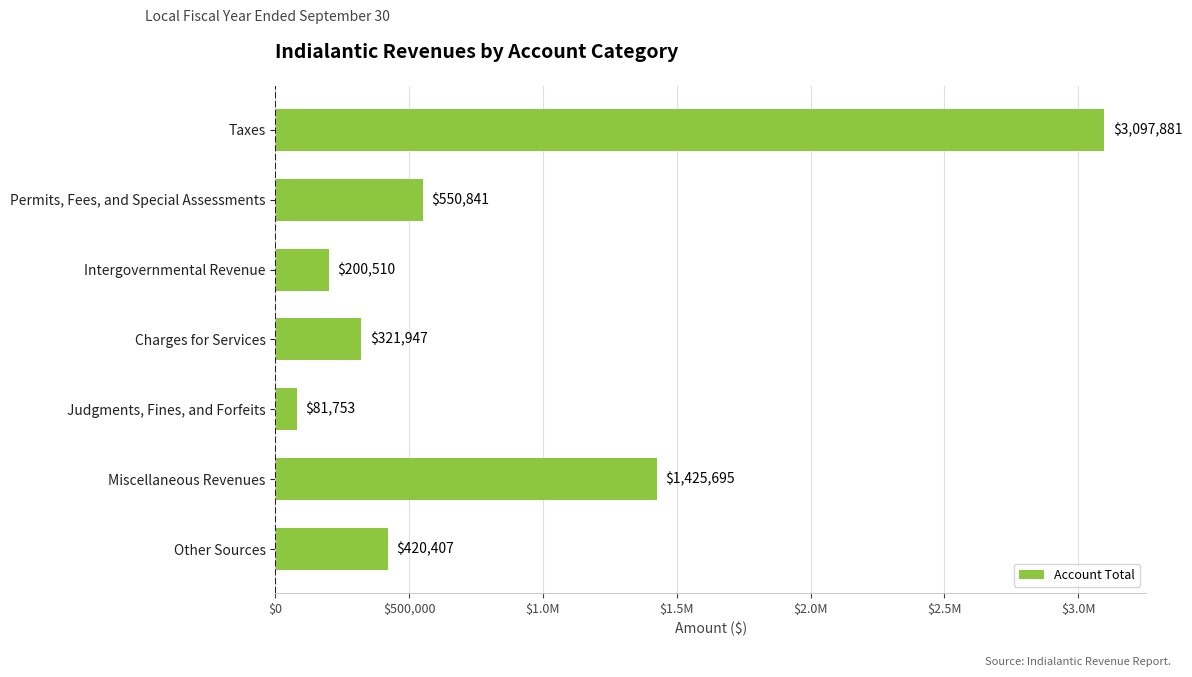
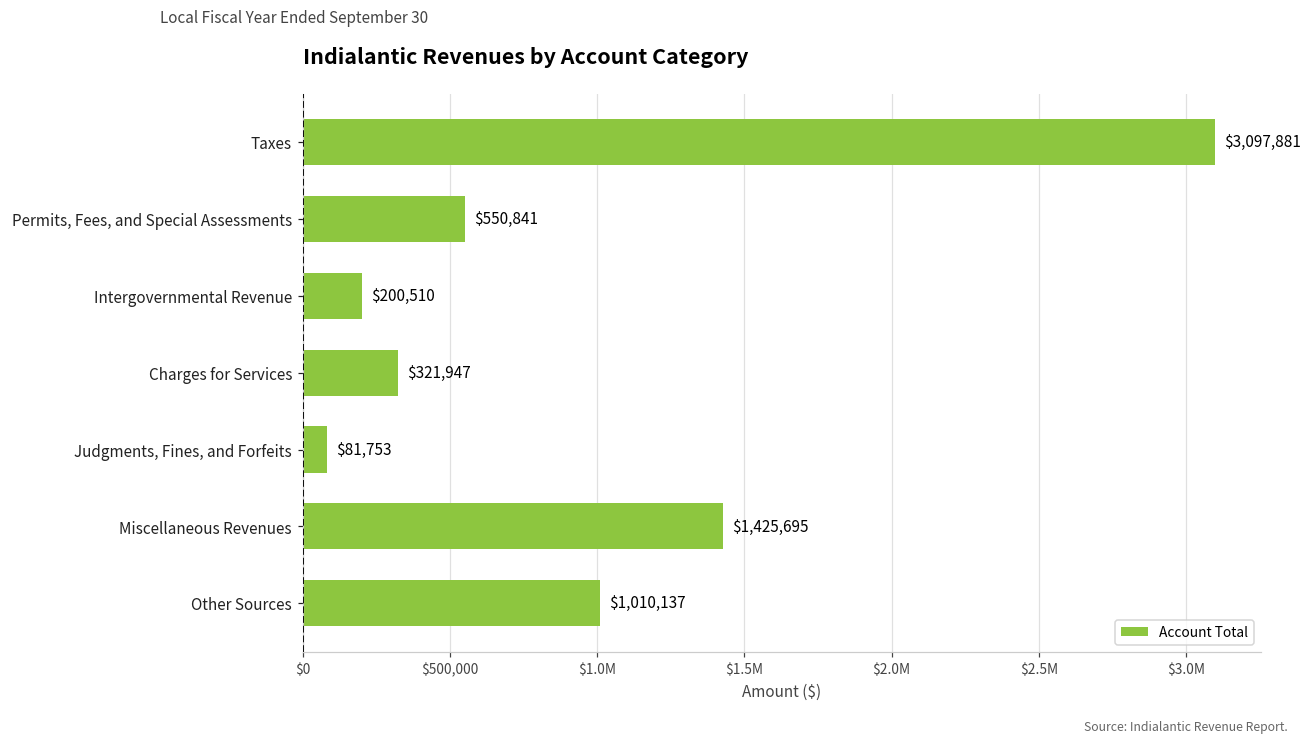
Other Sources: $420,407 -> $1,010,137
